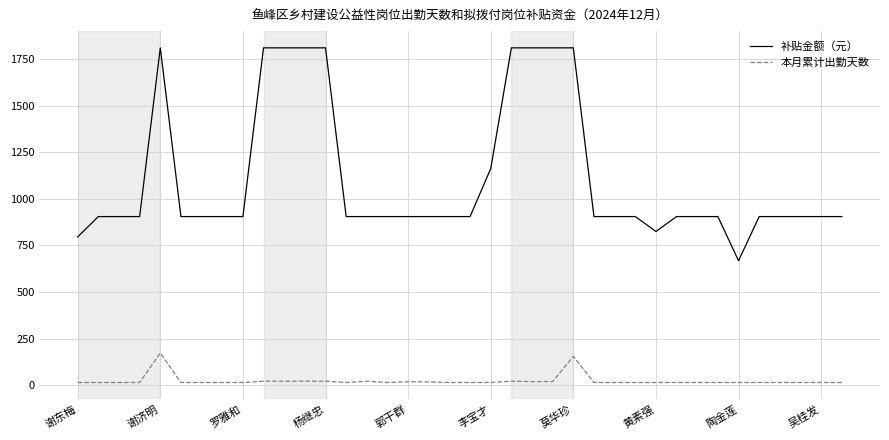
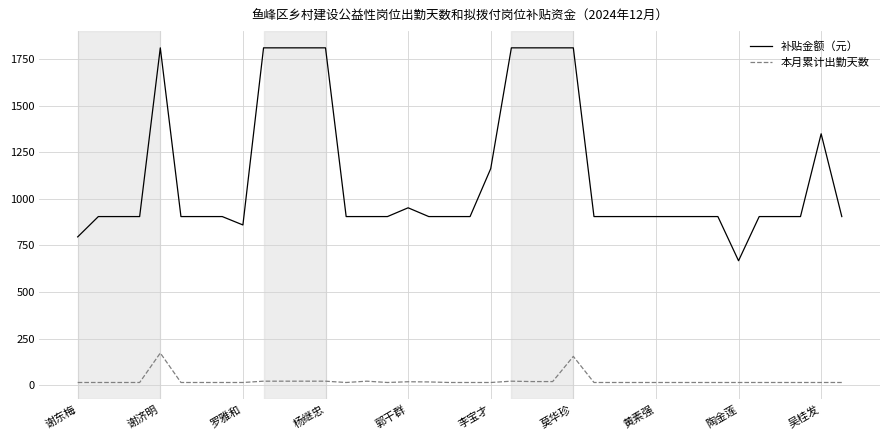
补贴金额（元）, 罗雅和: 910 -> 860
补贴金额（元）, 郭干群: 910 -> 950
补贴金额（元）, 黄素强: 830 -> 910
补贴金额（元）, 吴桂发: 910 -> 1350
